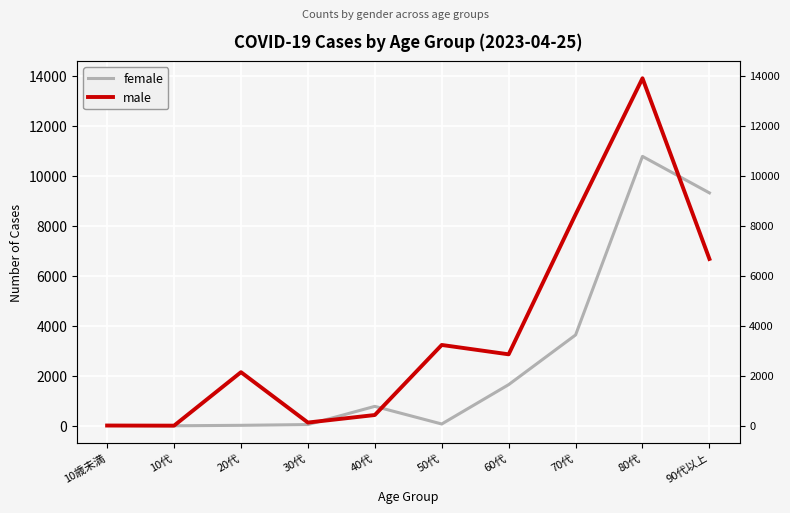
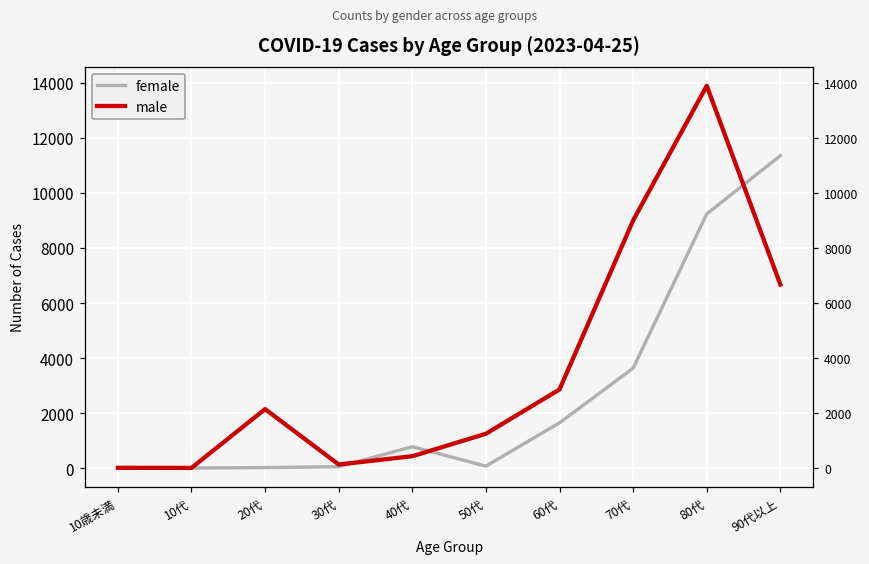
male, 50代: 3200 -> 1300
male, 70代: 8500 -> 9000
female, 80代: 10800 -> 9200
female, 90代以上: 9300 -> 11400
